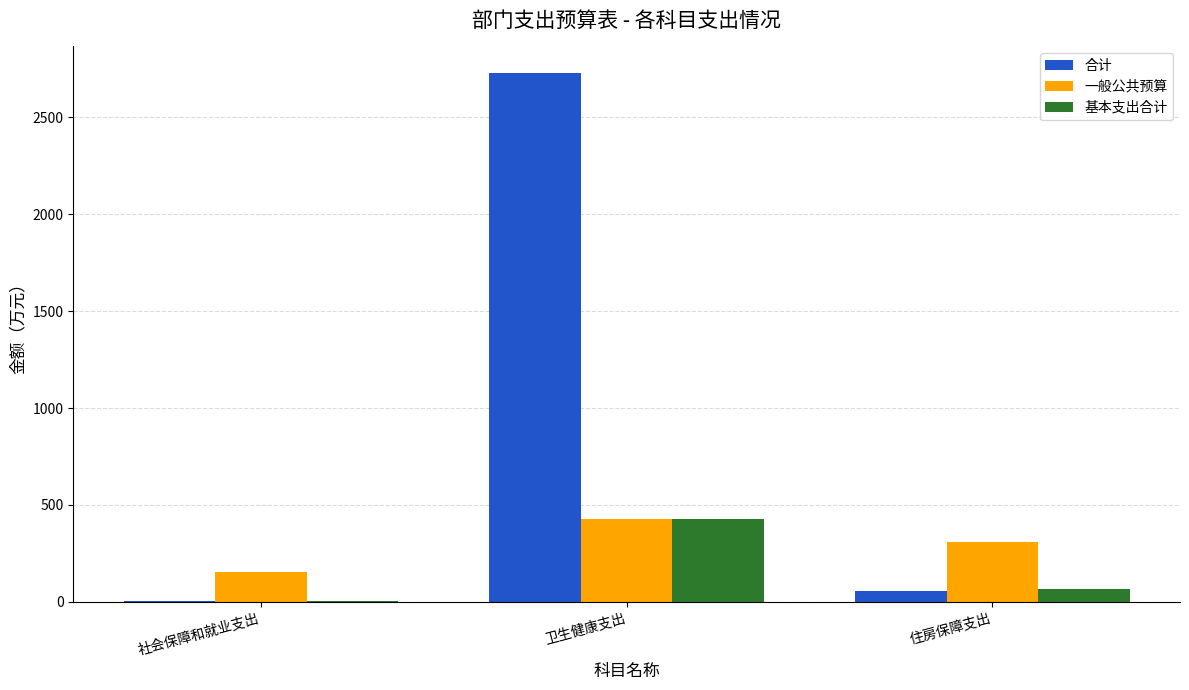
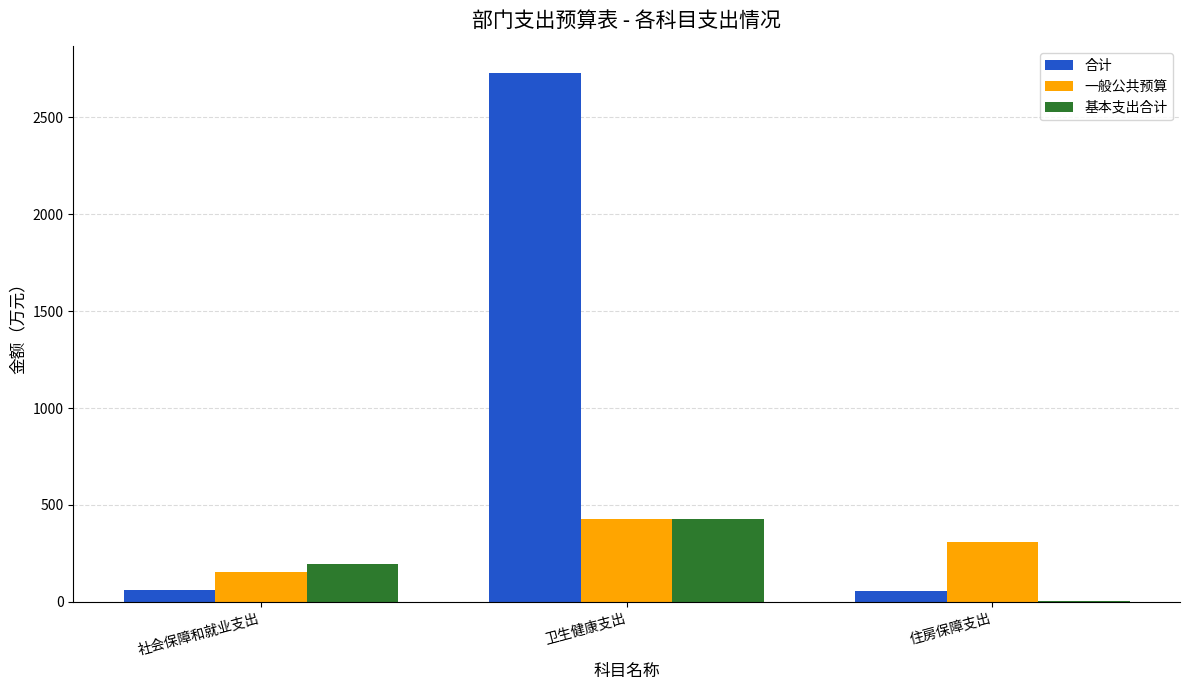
合计, 社会保障和就业支出: 10 -> 60
基本支出合计, 社会保障和就业支出: 10 -> 200
基本支出合计, 住房保障支出: 70 -> 0
